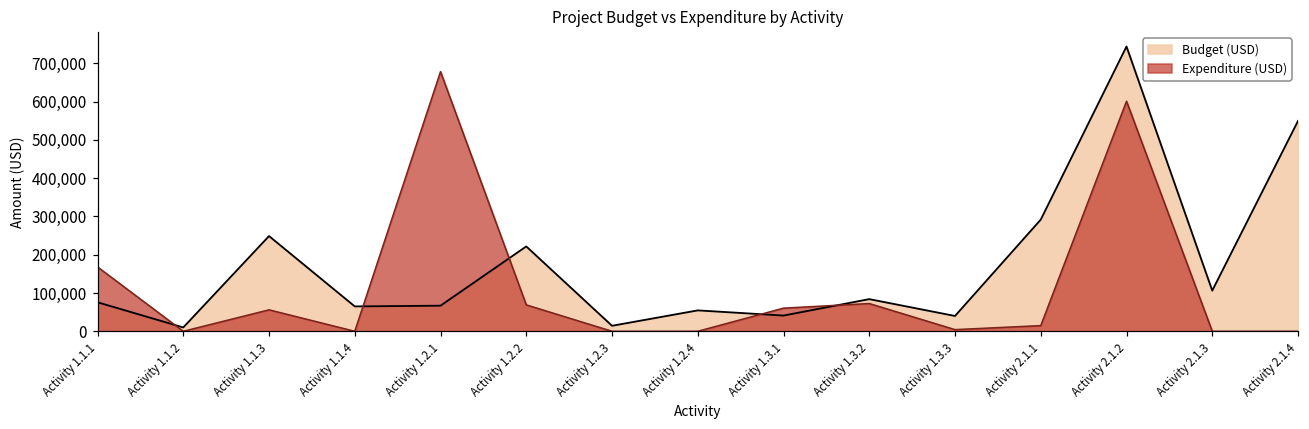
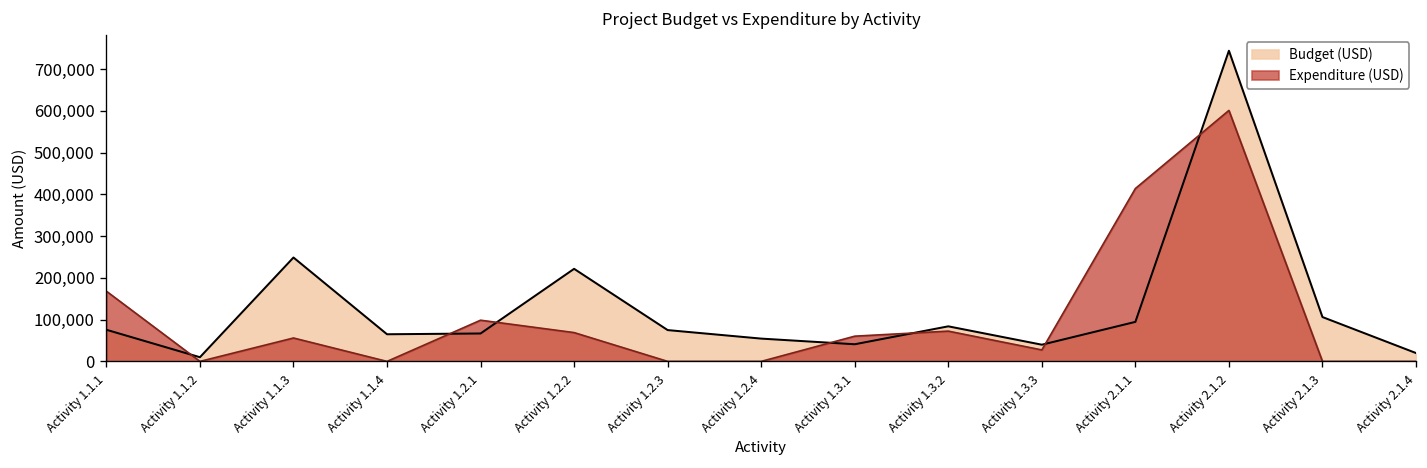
Expenditure (USD), Activity 1.2.1: 680,000 -> 100,000
Budget (USD), Activity 1.2.3: 10,000 -> 80,000
Expenditure (USD), Activity 1.3.3: 0 -> 30,000
Budget (USD), Activity 2.1.1: 290,000 -> 90,000
Expenditure (USD), Activity 2.1.1: 10,000 -> 410,000
Budget (USD), Activity 2.1.4: 550,000 -> 20,000
